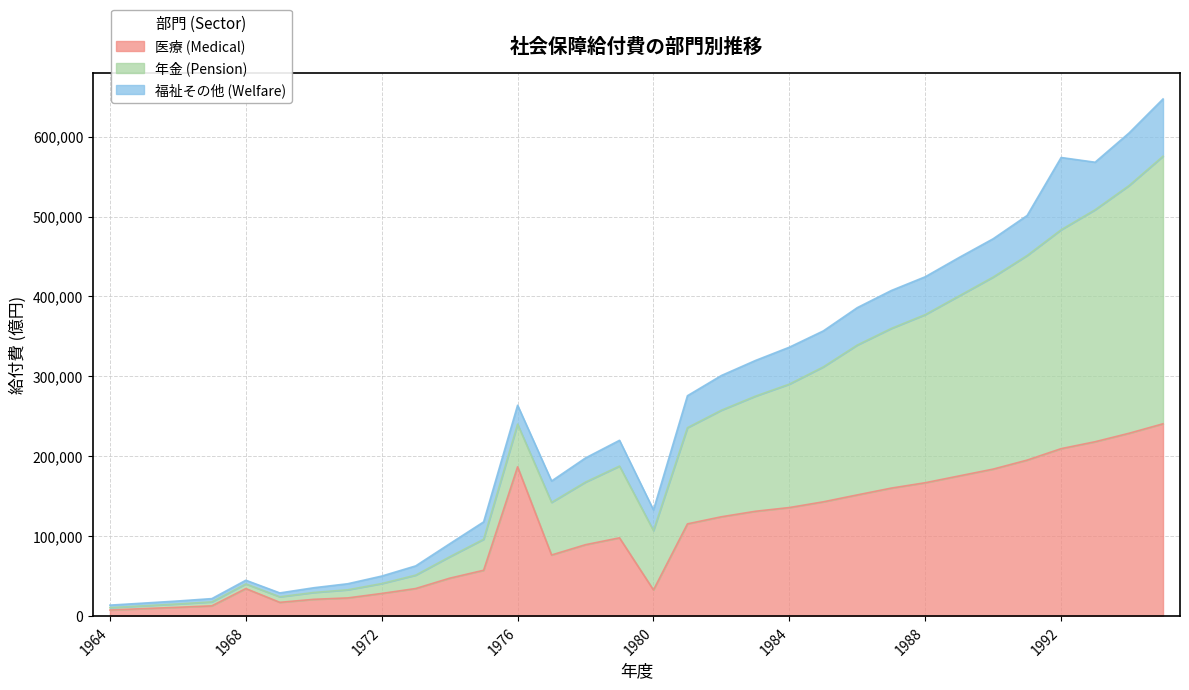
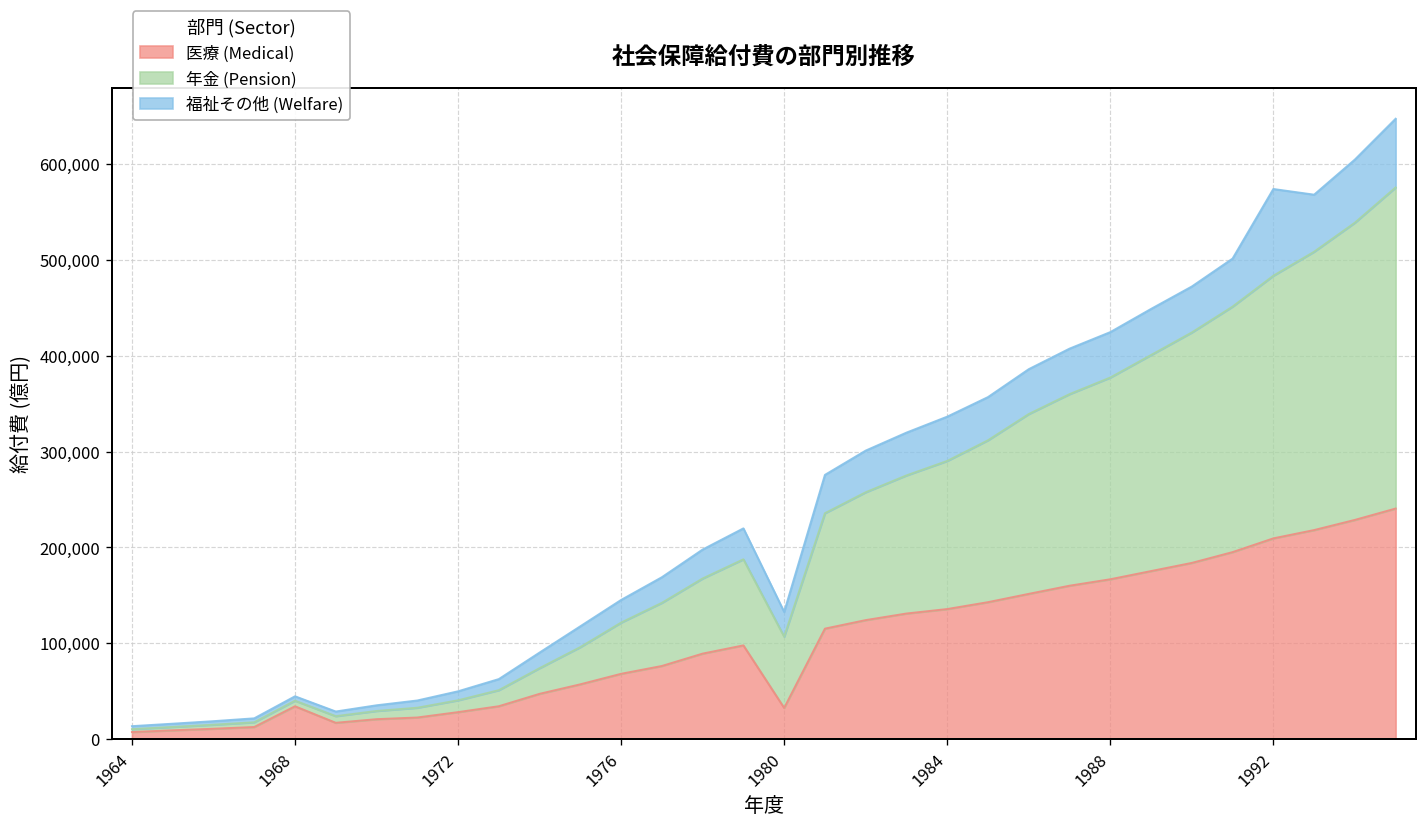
医療 (Medical), 1976: 190,000 -> 70,000
